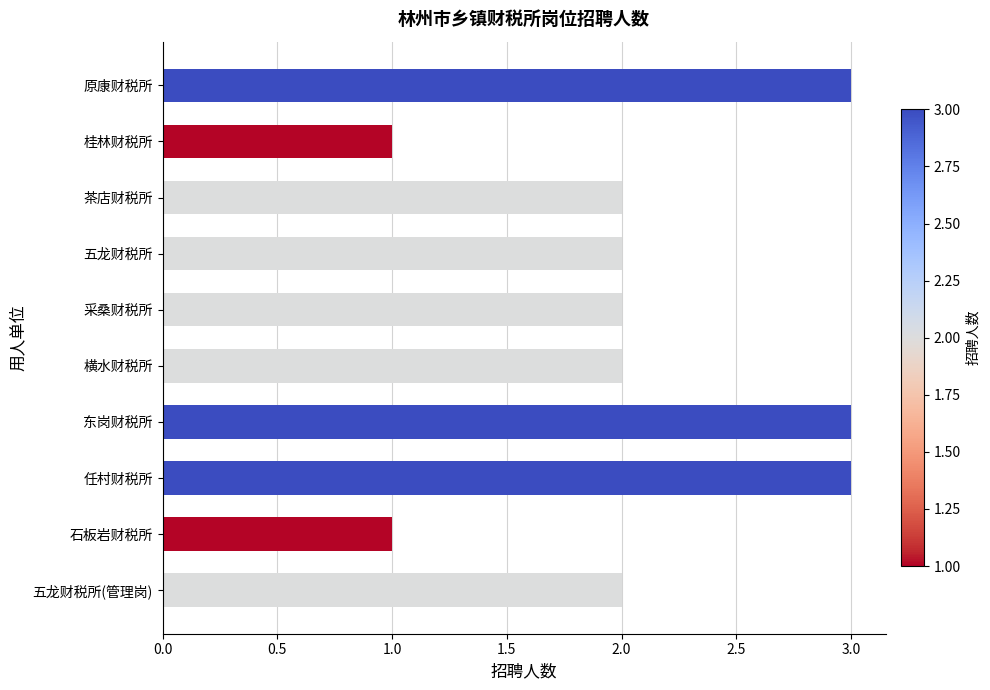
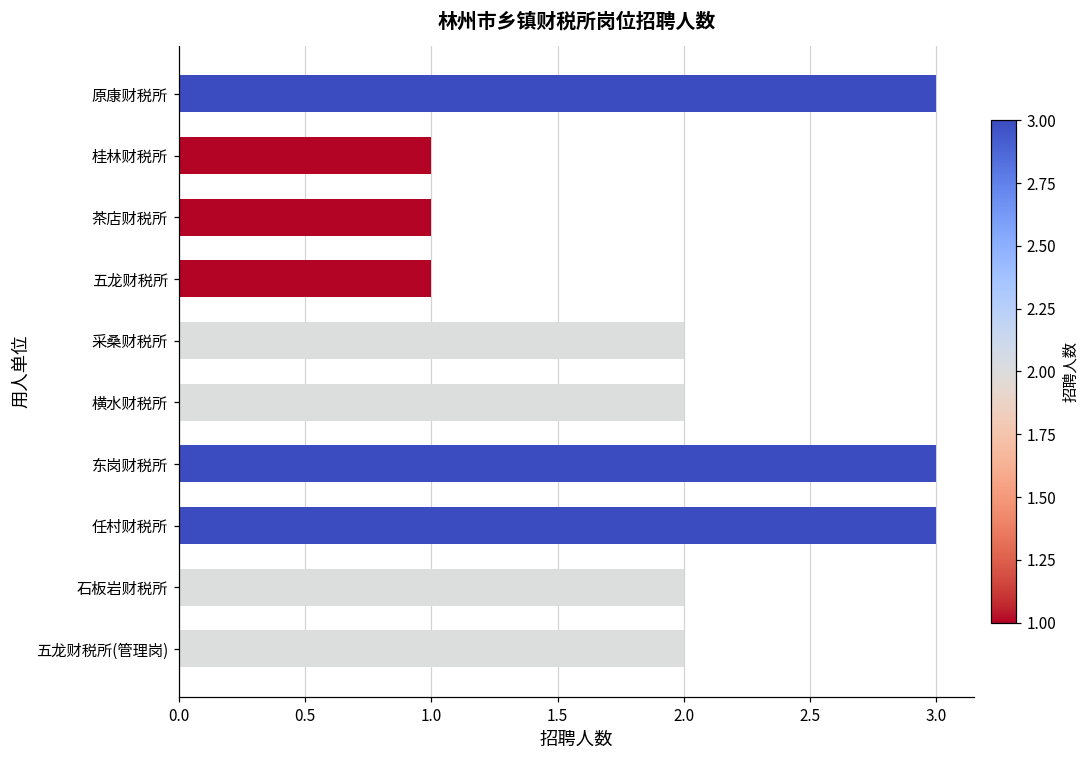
茶店财税所: 2 -> 1
五龙财税所: 2 -> 1
石板岩财税所: 1 -> 2
